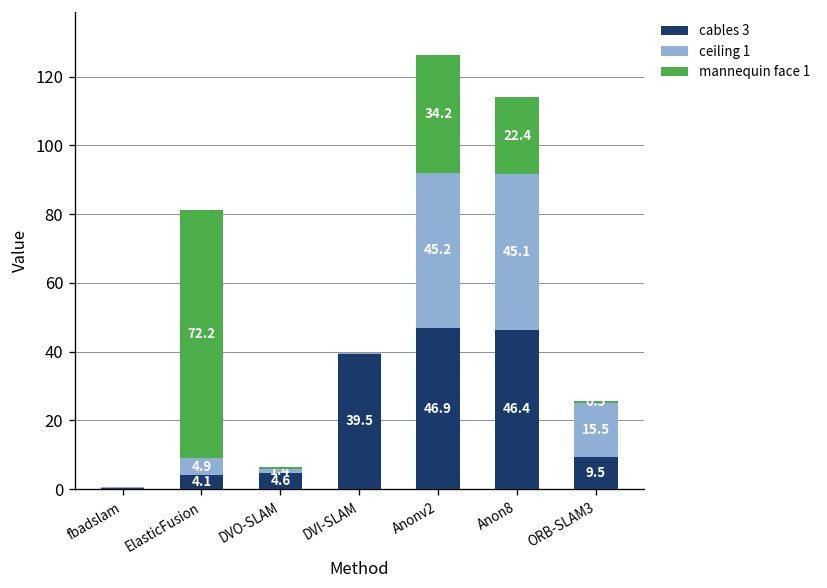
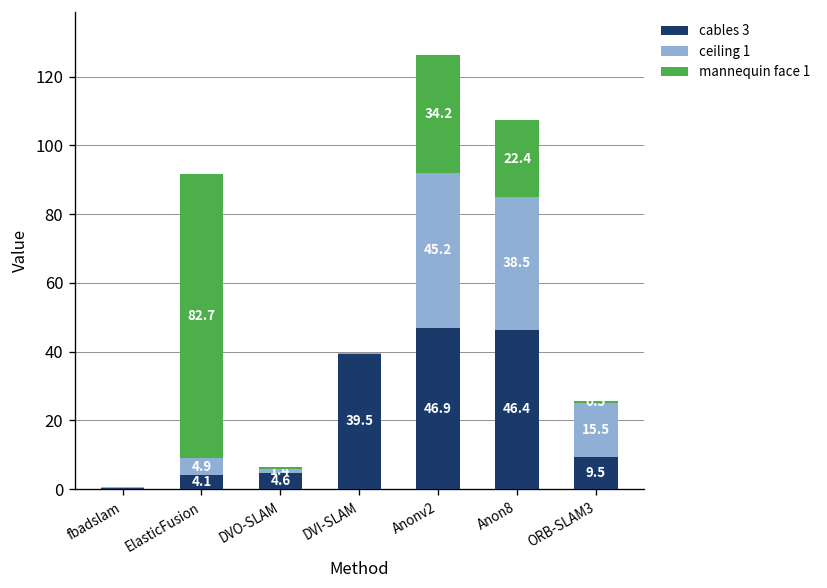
mannequin face 1, ElasticFusion: 72.2 -> 82.7
ceiling 1, Anon8: 45.1 -> 38.5
